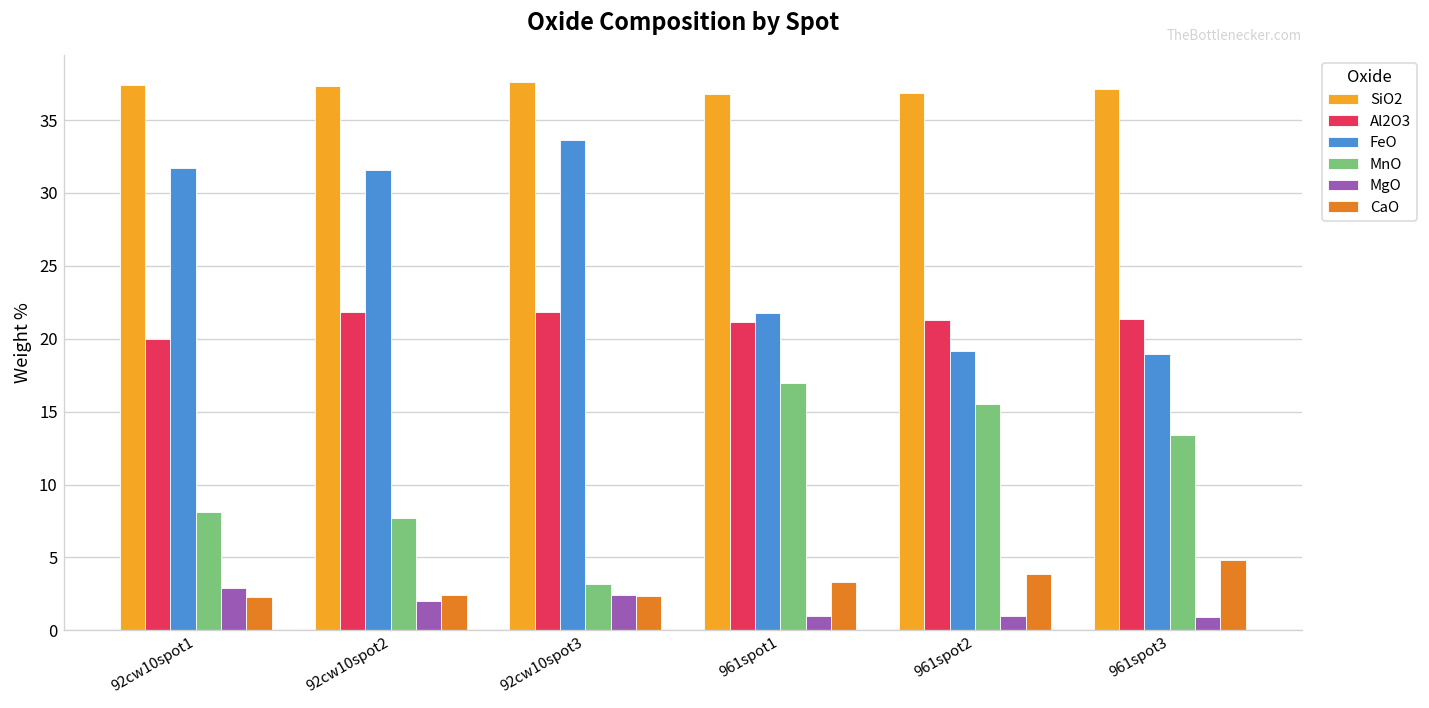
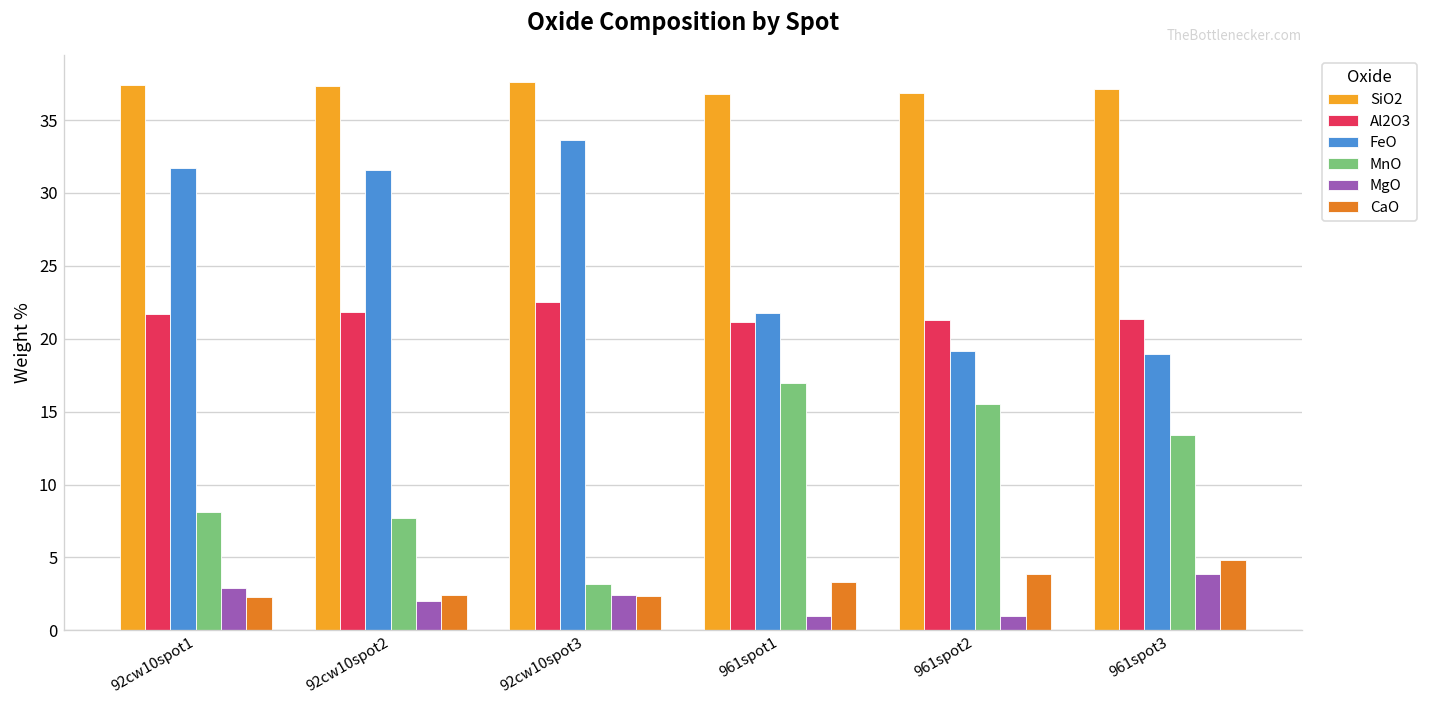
Al2O3, 92cw10spot1: 20.0 -> 21.7
Al2O3, 92cw10spot3: 21.8 -> 22.6
MgO, 961spot3: 0.9 -> 3.8
